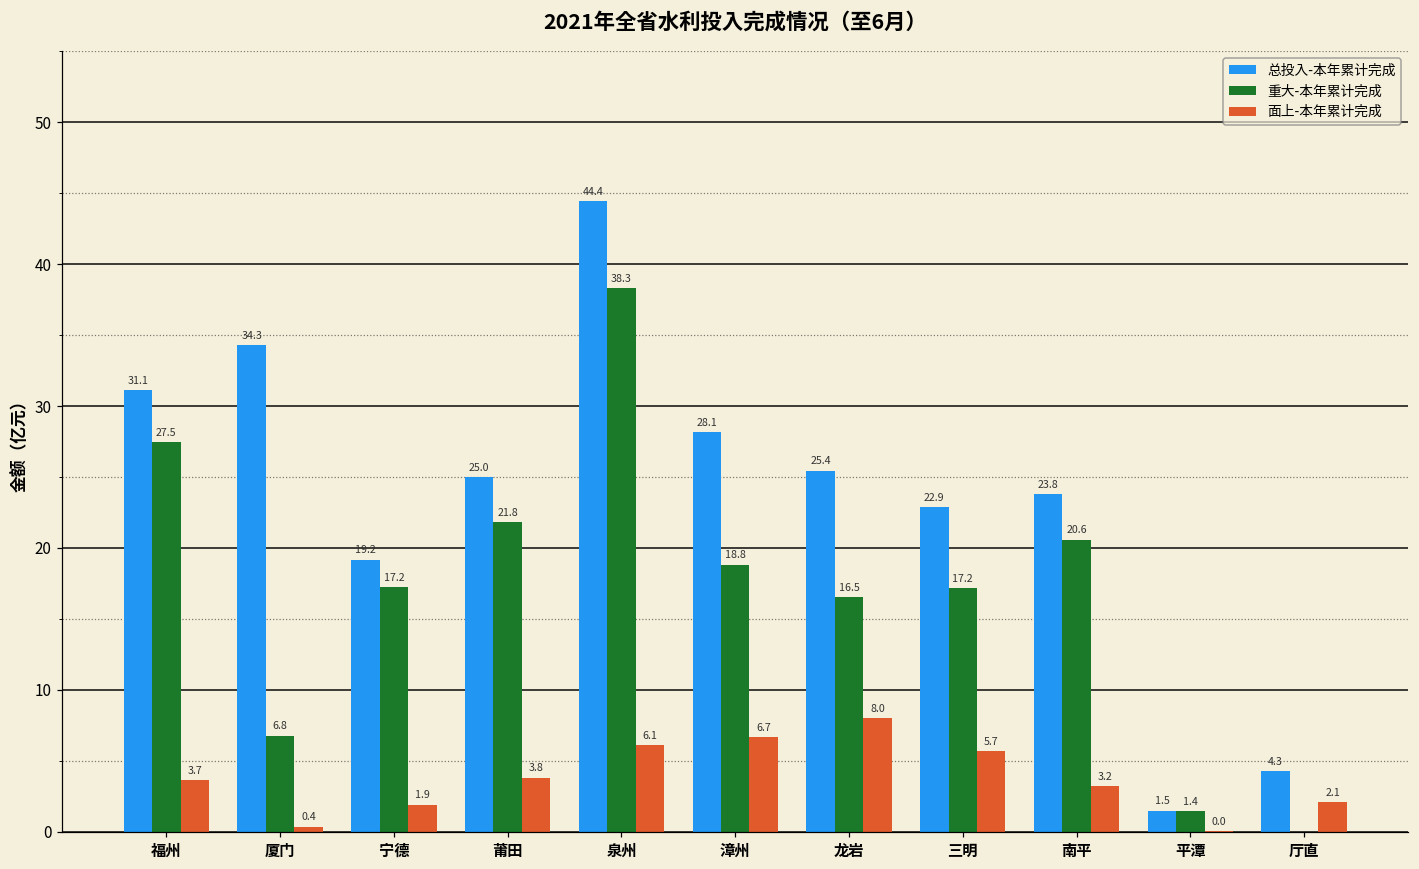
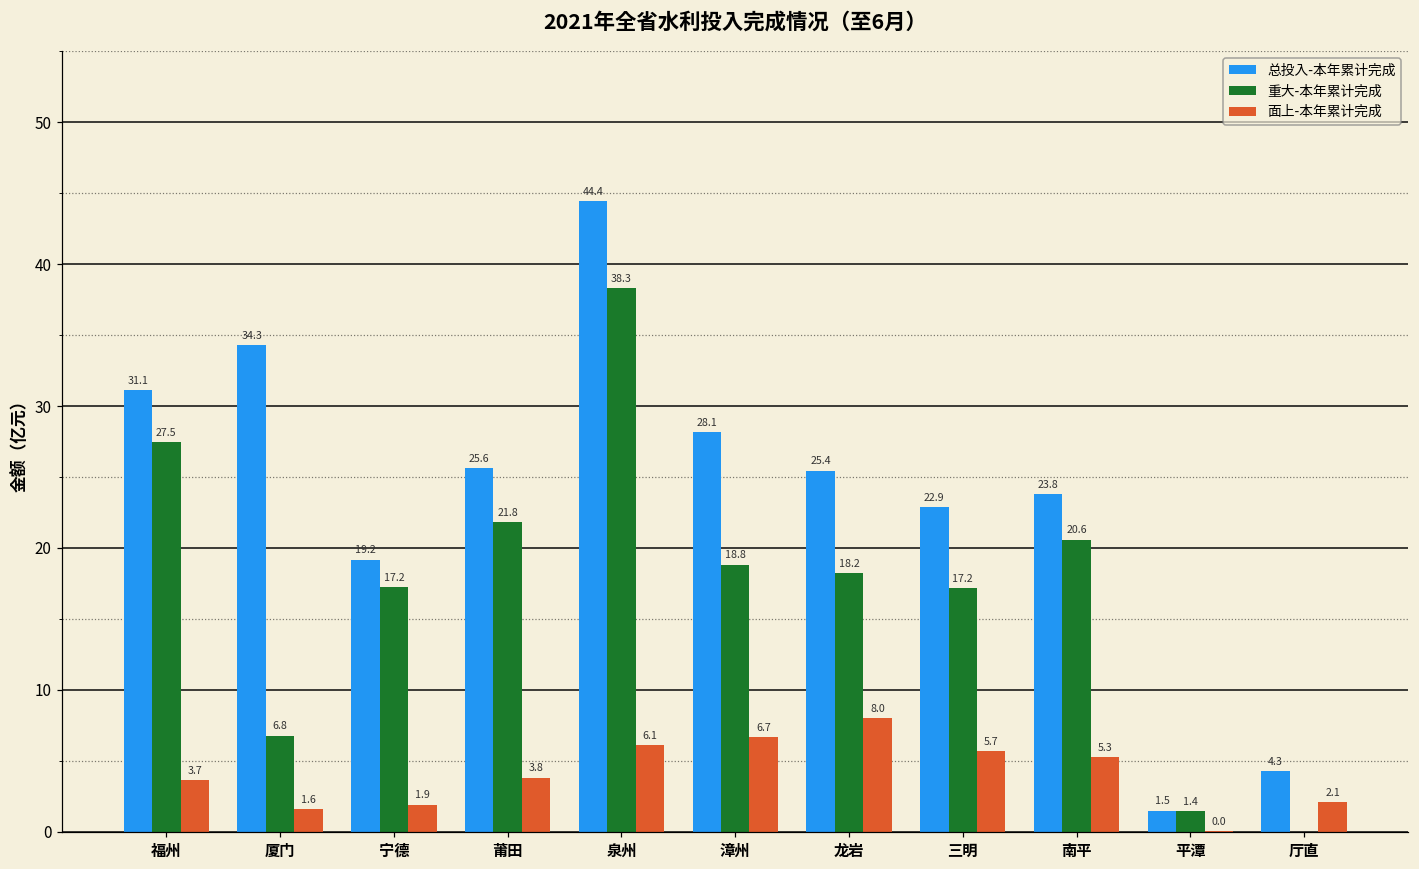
面上-本年累计完成, 厦门: 0.4 -> 1.6
总投入-本年累计完成, 莆田: 25.0 -> 25.6
重大-本年累计完成, 龙岩: 16.5 -> 18.2
面上-本年累计完成, 南平: 3.2 -> 5.3
